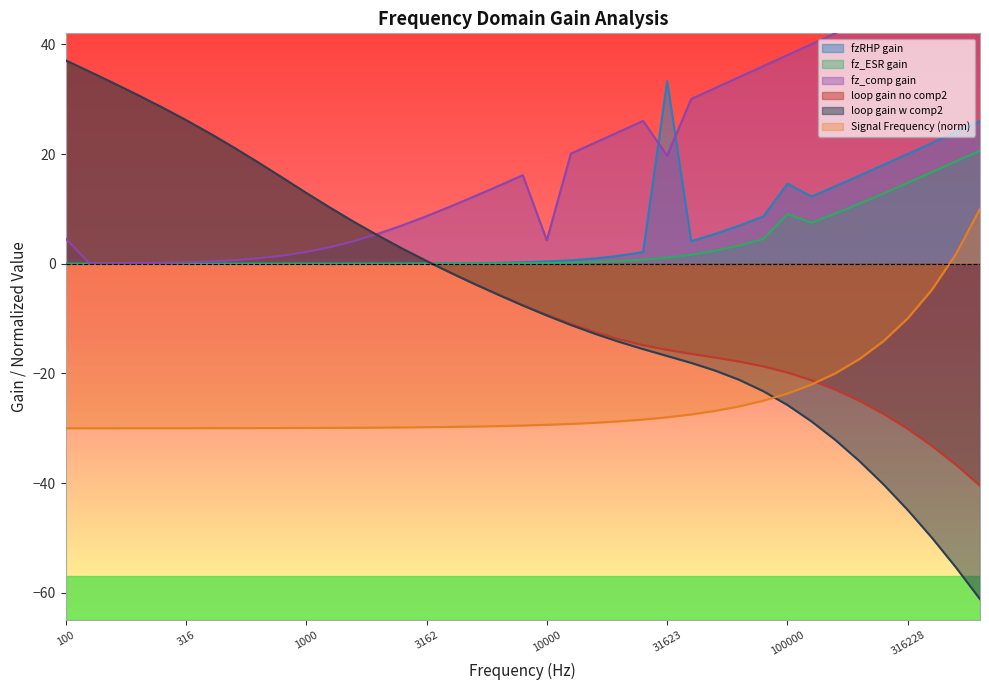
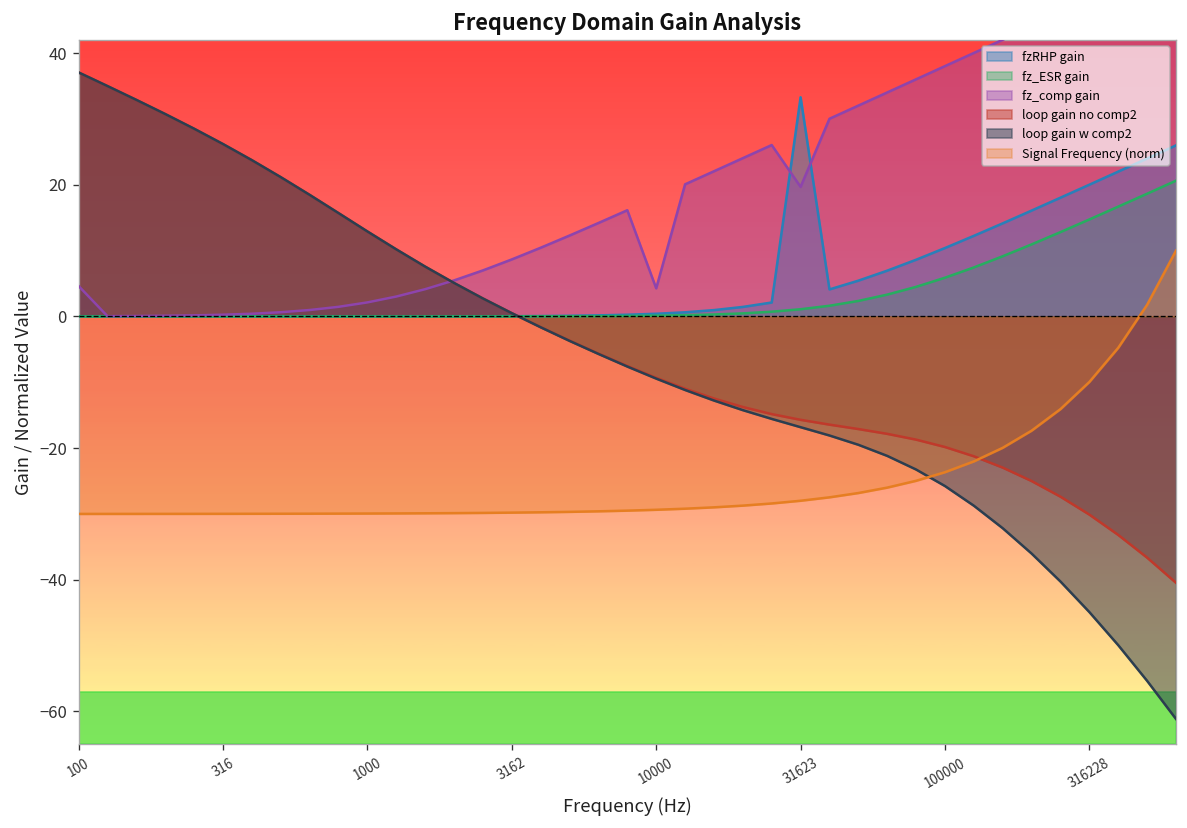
fzRHP gain, 100000: 15 -> 10
fz_ESR gain, 100000: 9 -> 6
